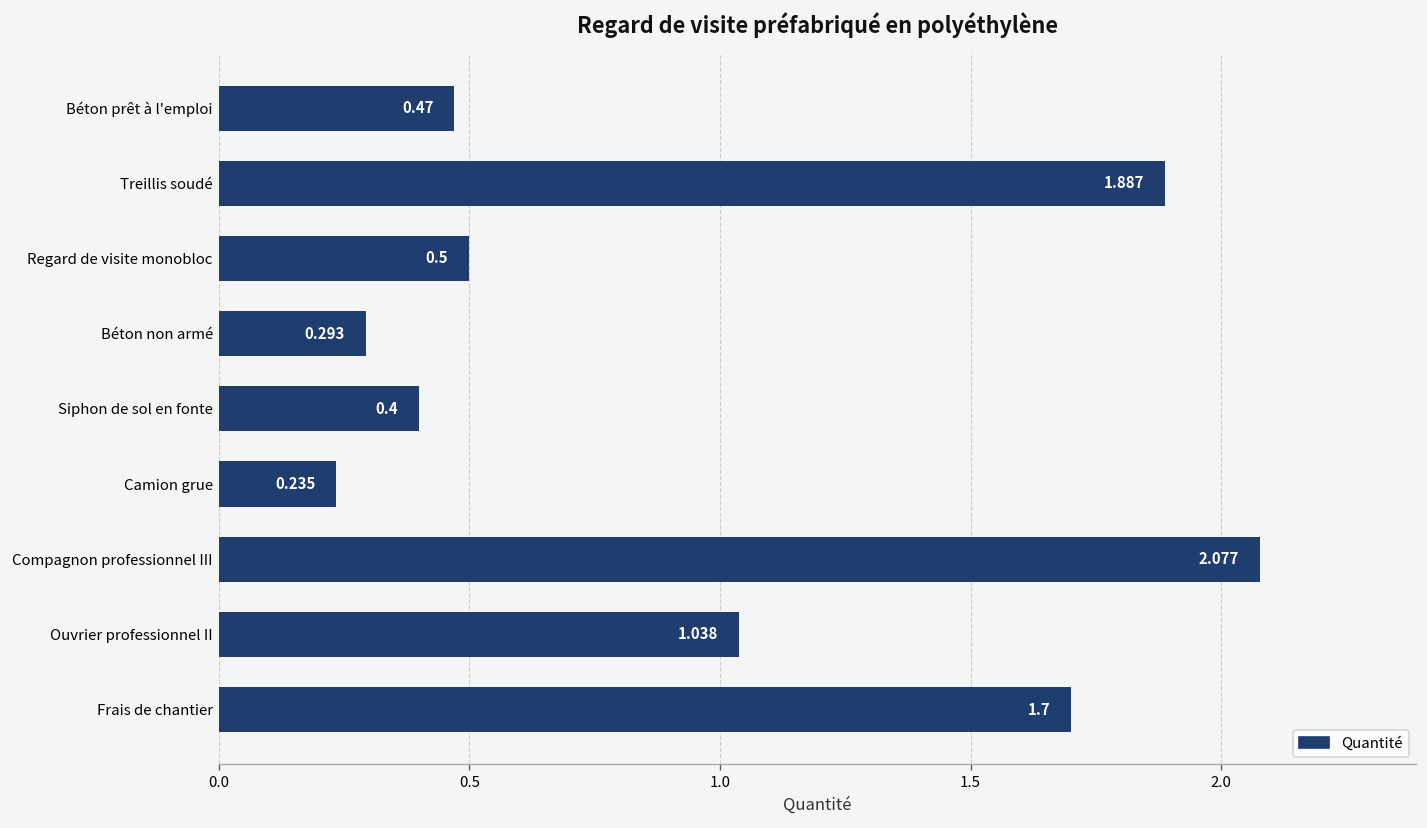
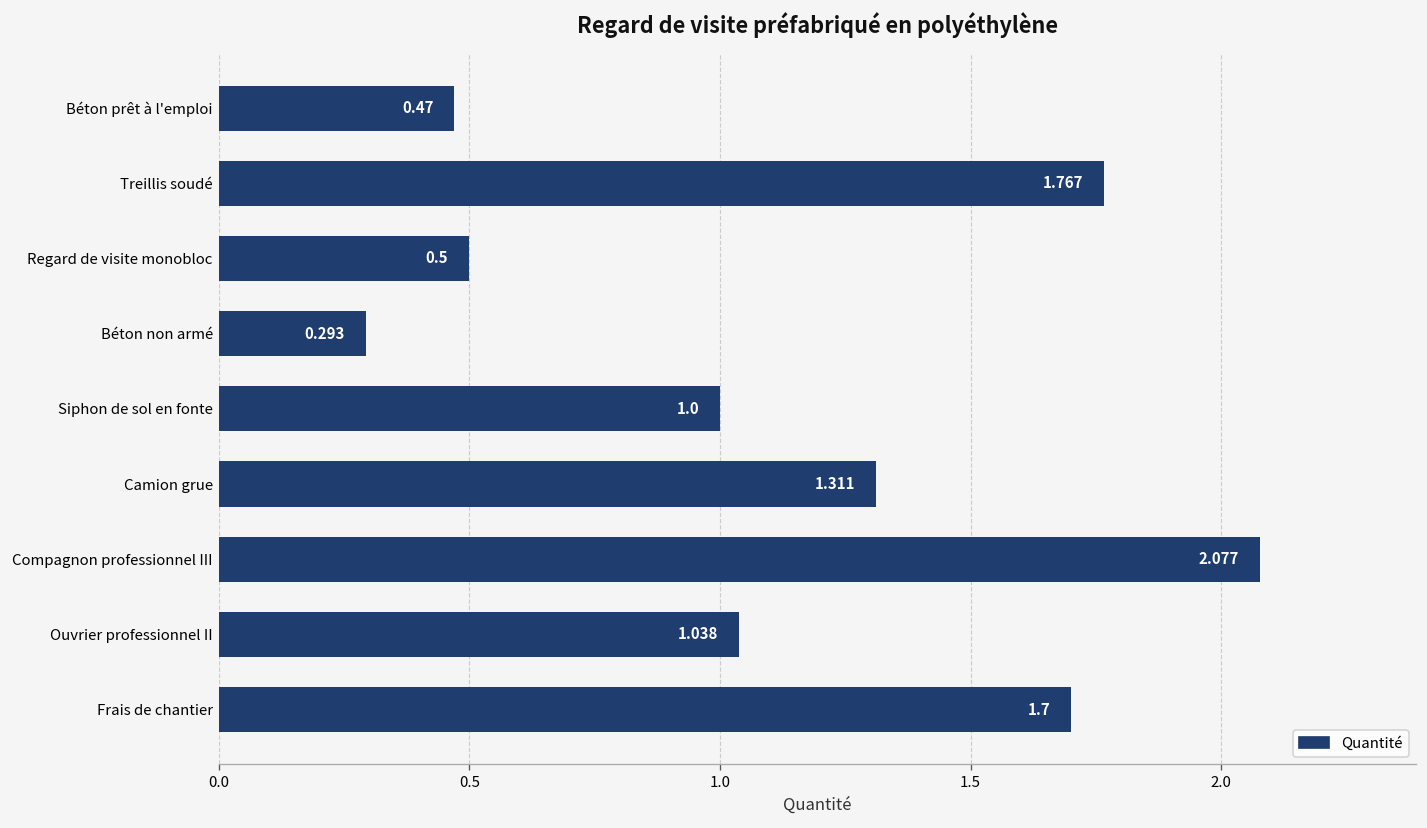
Treillis soudé: 1.887 -> 1.767
Siphon de sol en fonte: 0.4 -> 1.0
Camion grue: 0.235 -> 1.311
